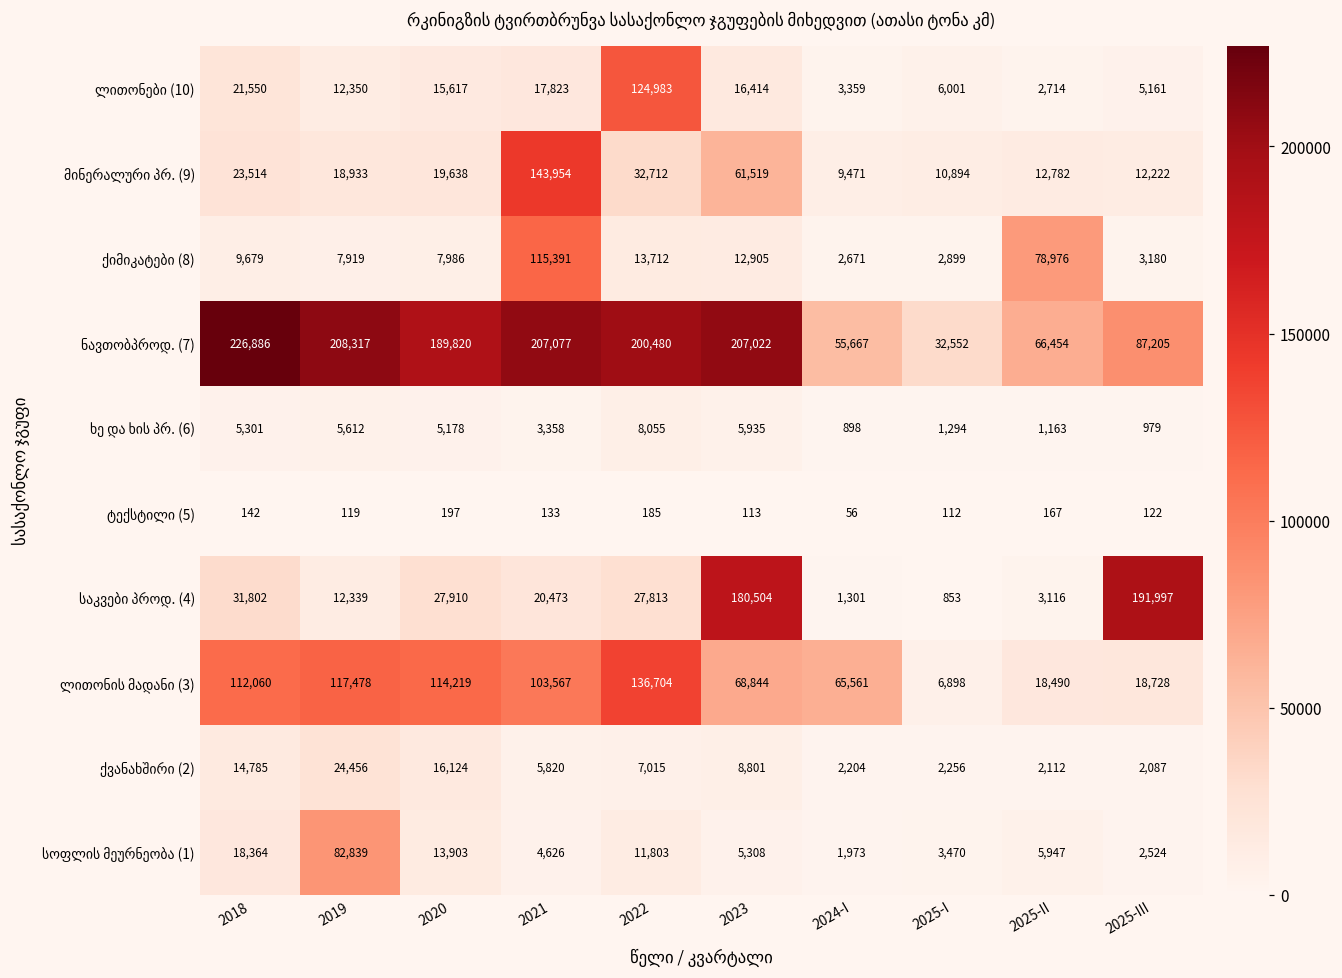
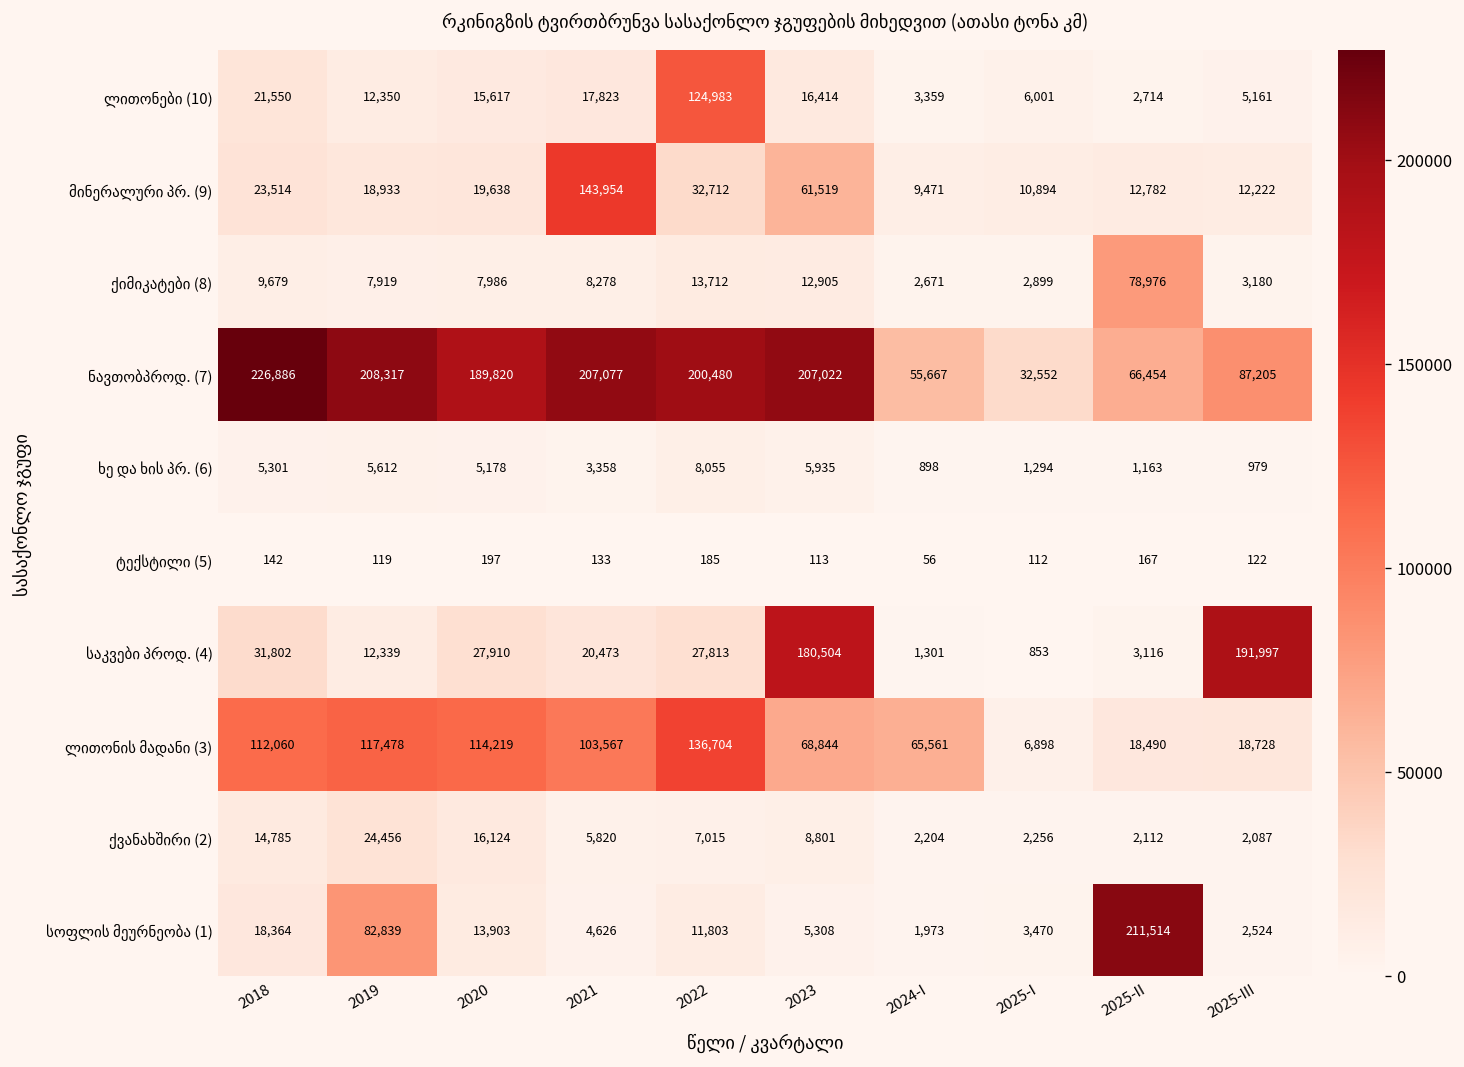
ქიმიკატები (8), 2021: 115,391 -> 8,278
სოფლის მეურნეობა (1), 2025-II: 5,947 -> 211,514
